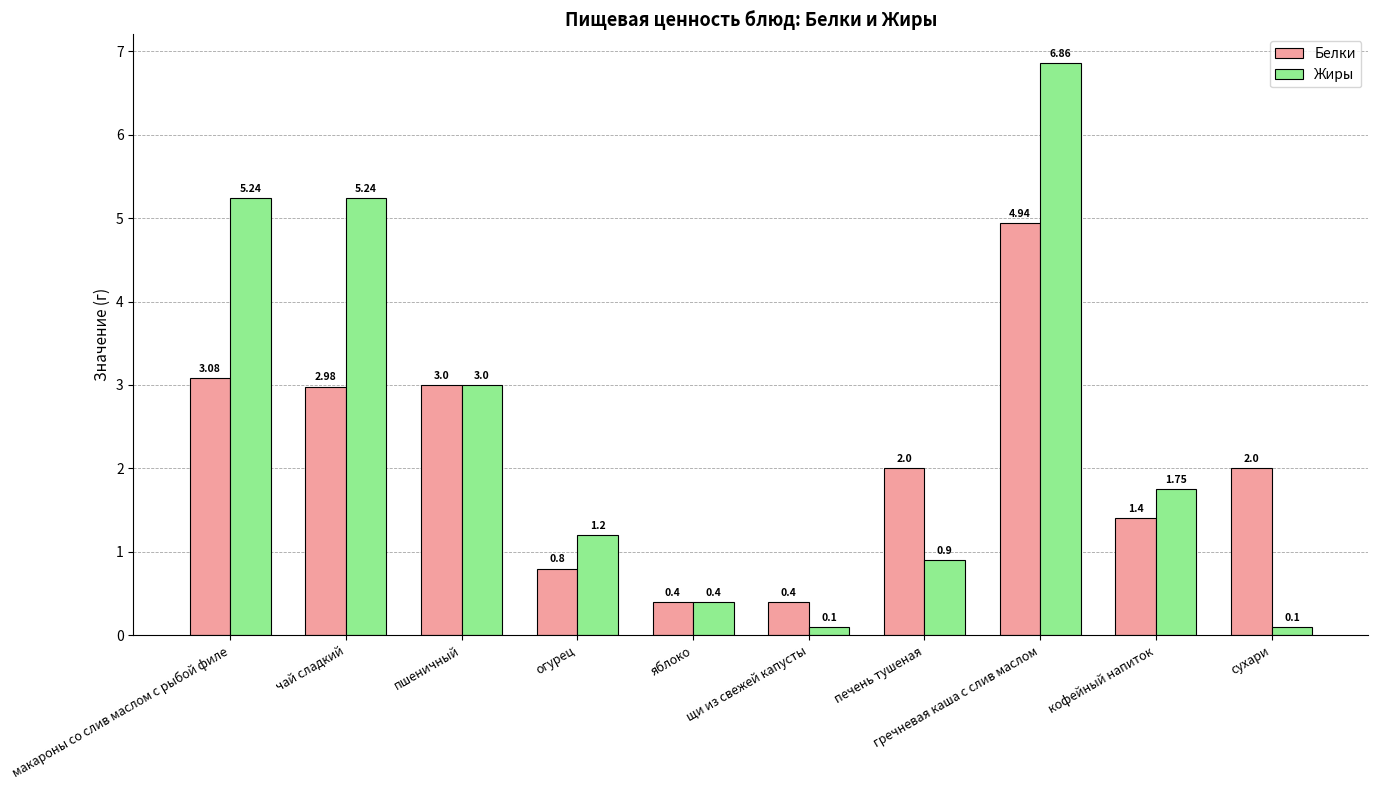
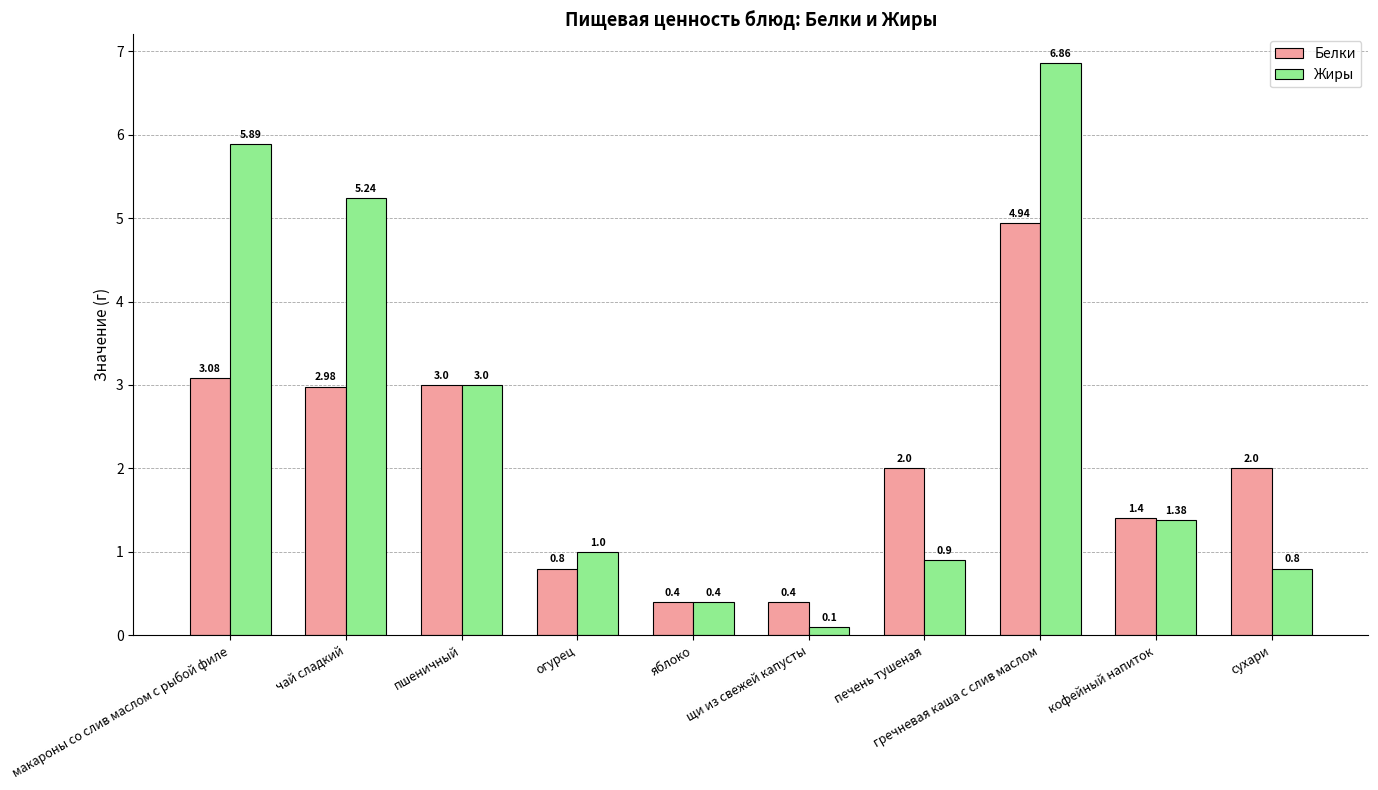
Жиры, макароны со слив маслом с рыбой филе: 5.24 -> 5.89
Жиры, огурец: 1.2 -> 1.0
Жиры, кофейный напиток: 1.75 -> 1.38
Жиры, сухари: 0.1 -> 0.8
